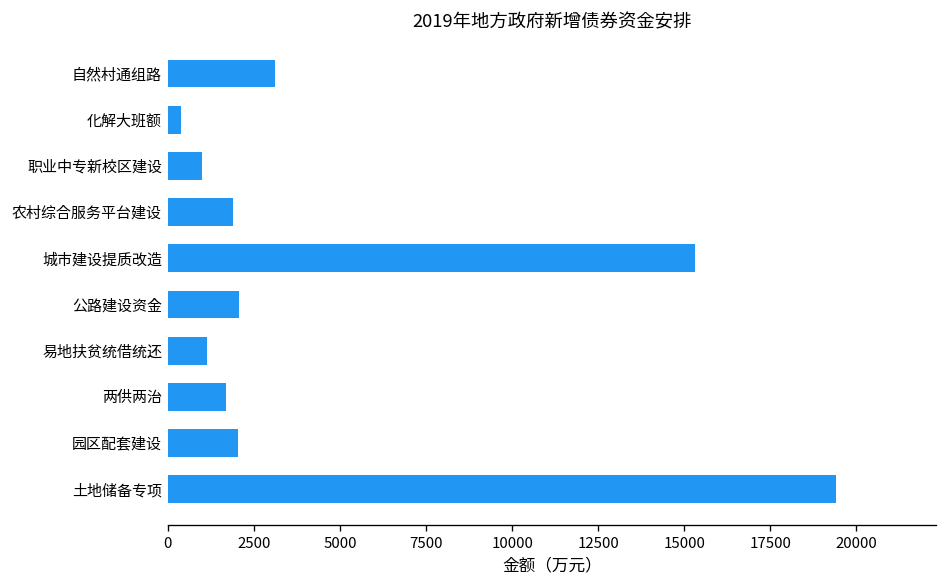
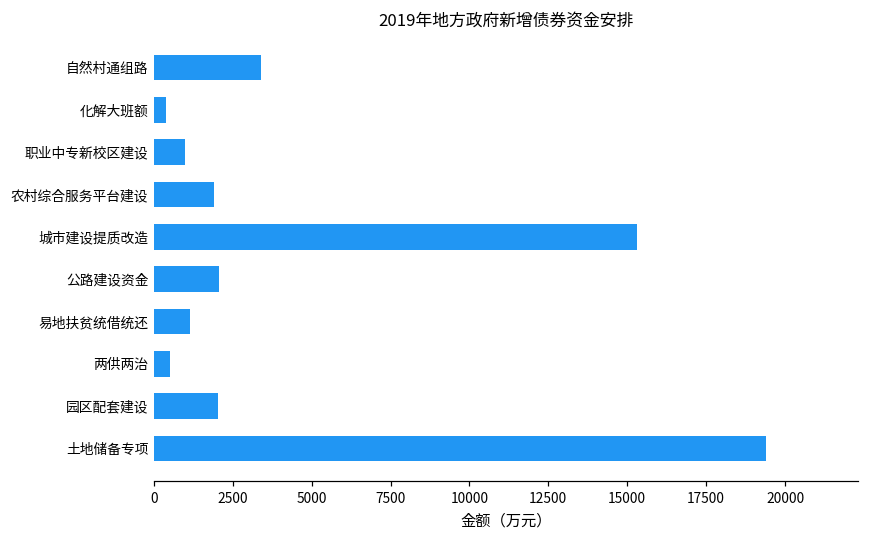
自然村通组路: 3100 -> 3400
两供两治: 1700 -> 500
